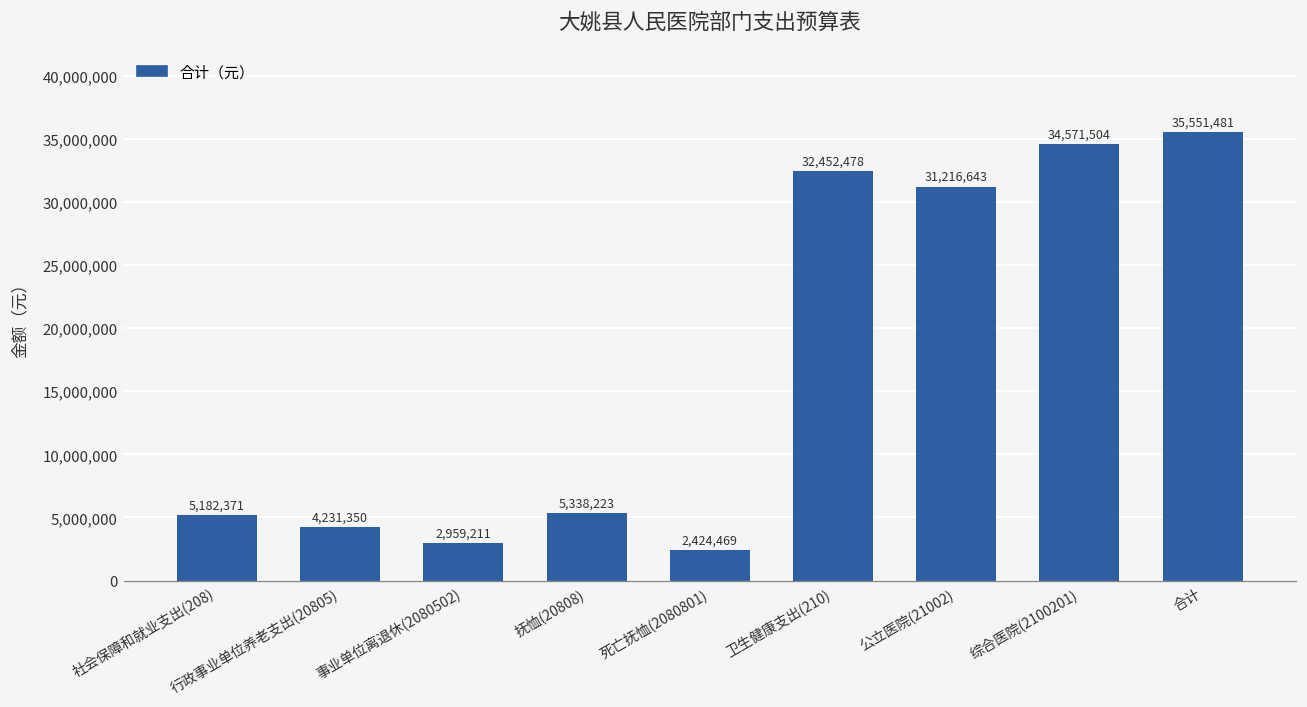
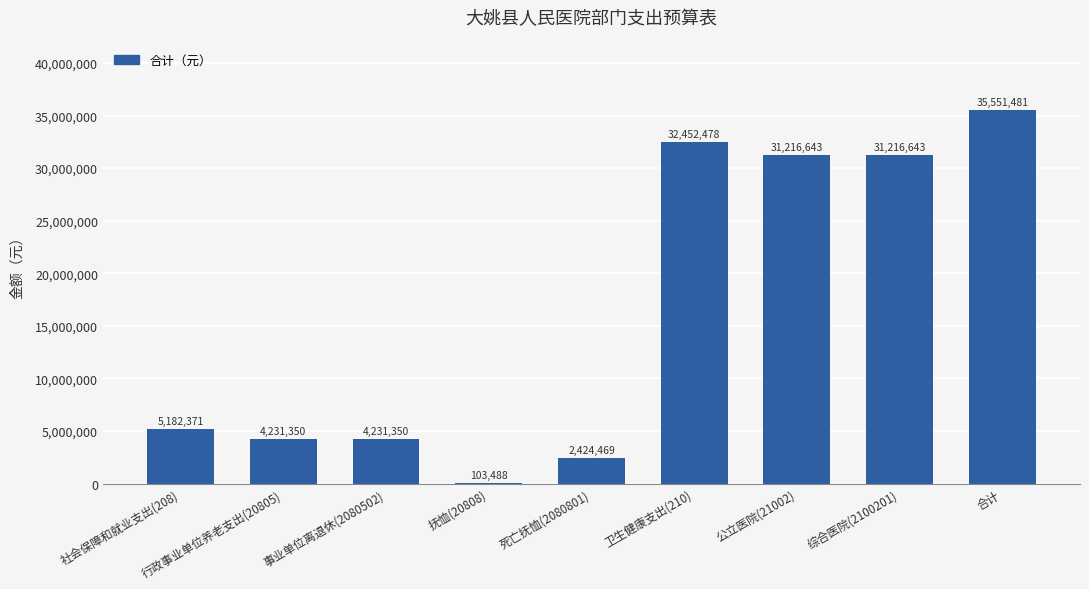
事业单位离退休(2080502): 2,959,211 -> 4,231,350
抚恤(20808): 5,338,223 -> 103,488
综合医院(2100201): 34,571,504 -> 31,216,643
